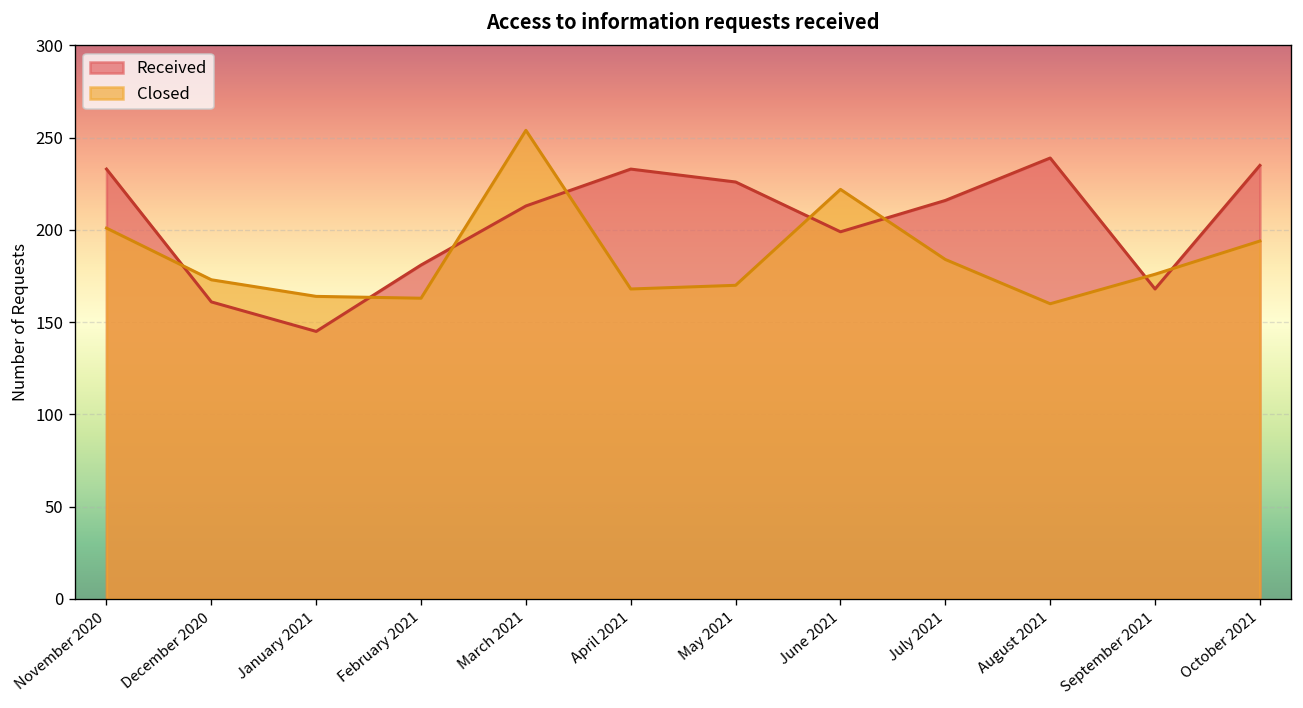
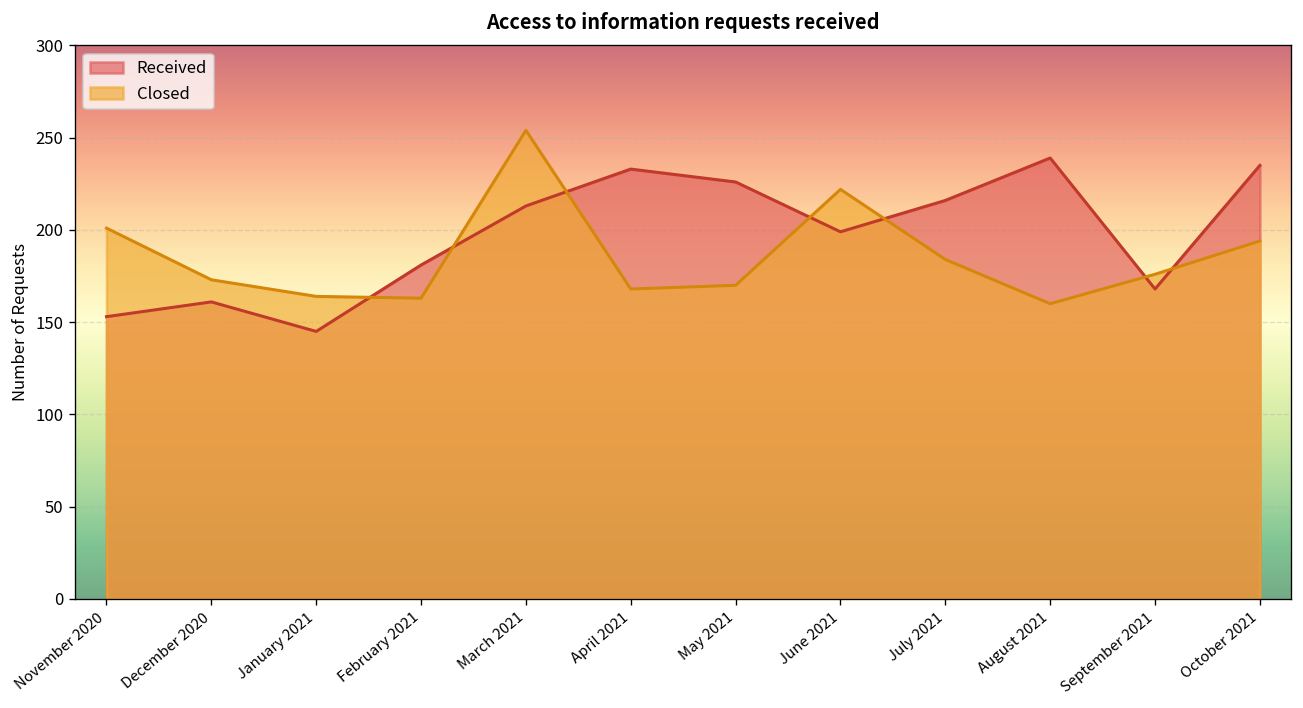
Received, November 2020: 233 -> 153
